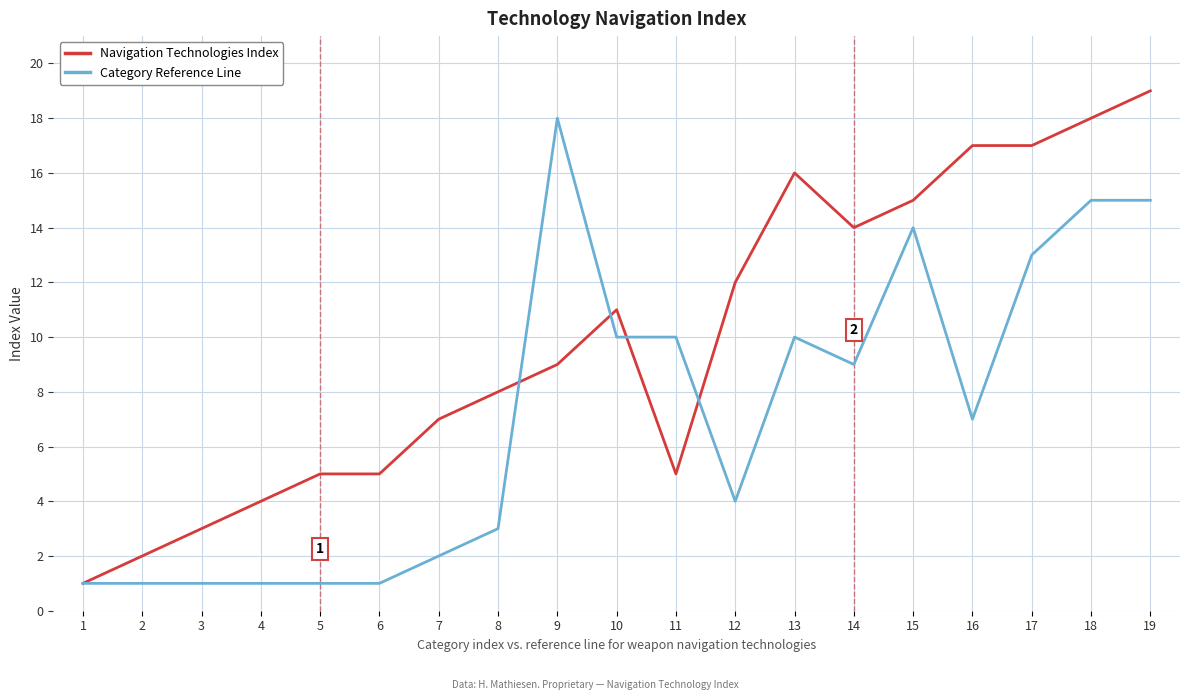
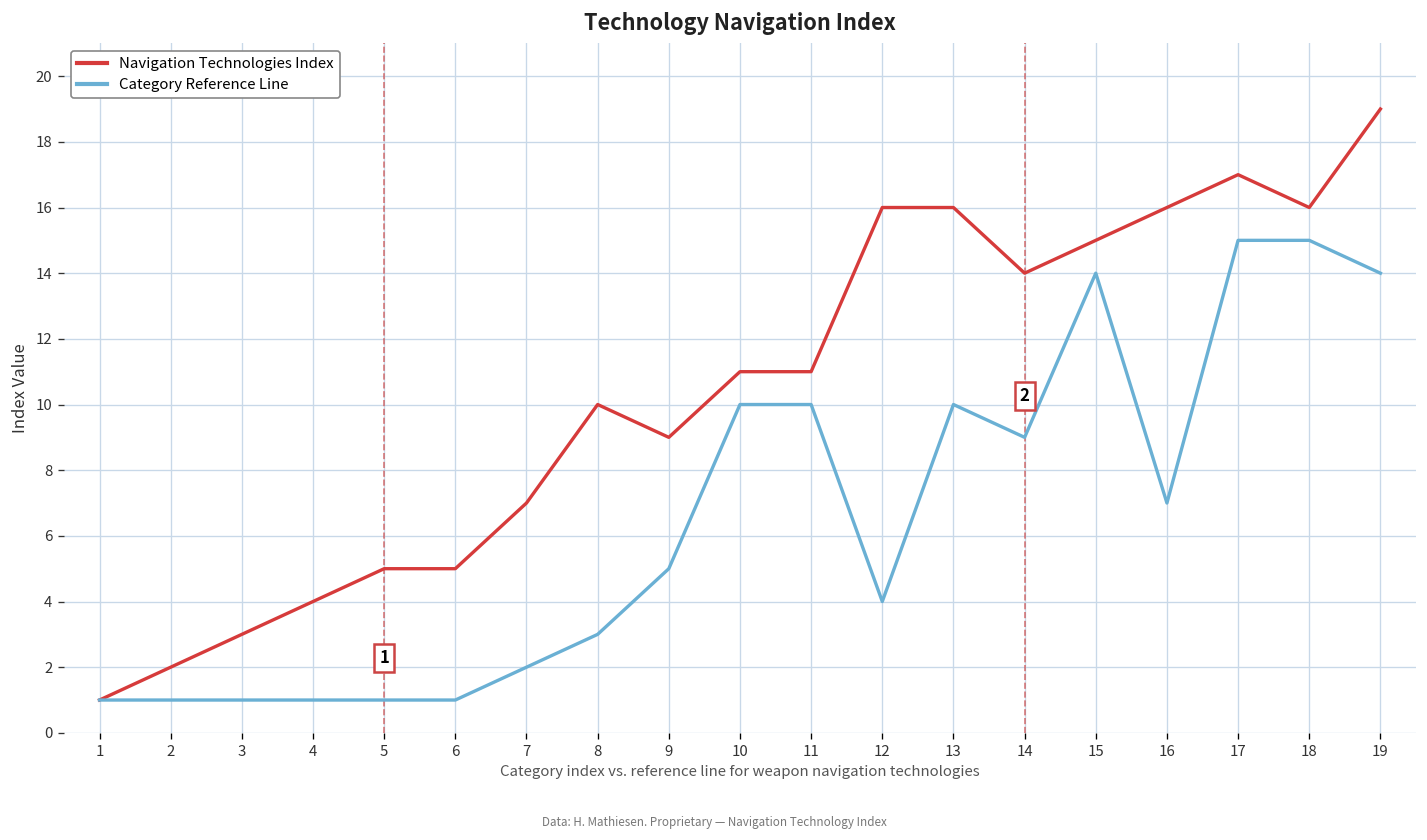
Navigation Technologies Index, 8: 8 -> 10
Category Reference Line, 9: 18 -> 5
Navigation Technologies Index, 11: 5 -> 11
Navigation Technologies Index, 12: 12 -> 16
Navigation Technologies Index, 16: 17 -> 16
Category Reference Line, 17: 13 -> 15
Navigation Technologies Index, 18: 18 -> 16
Category Reference Line, 19: 15 -> 14
